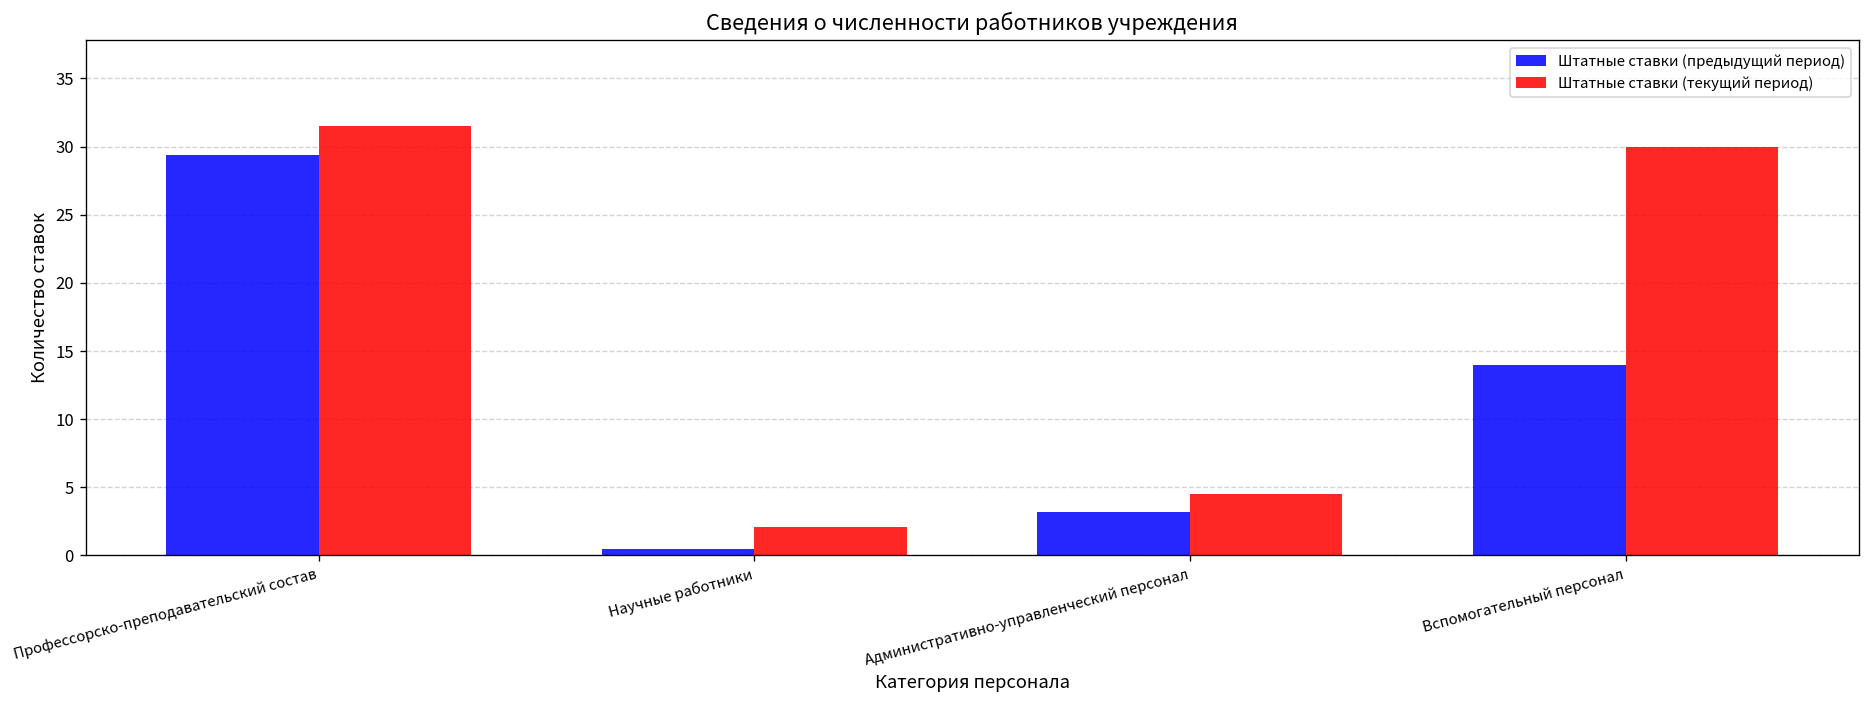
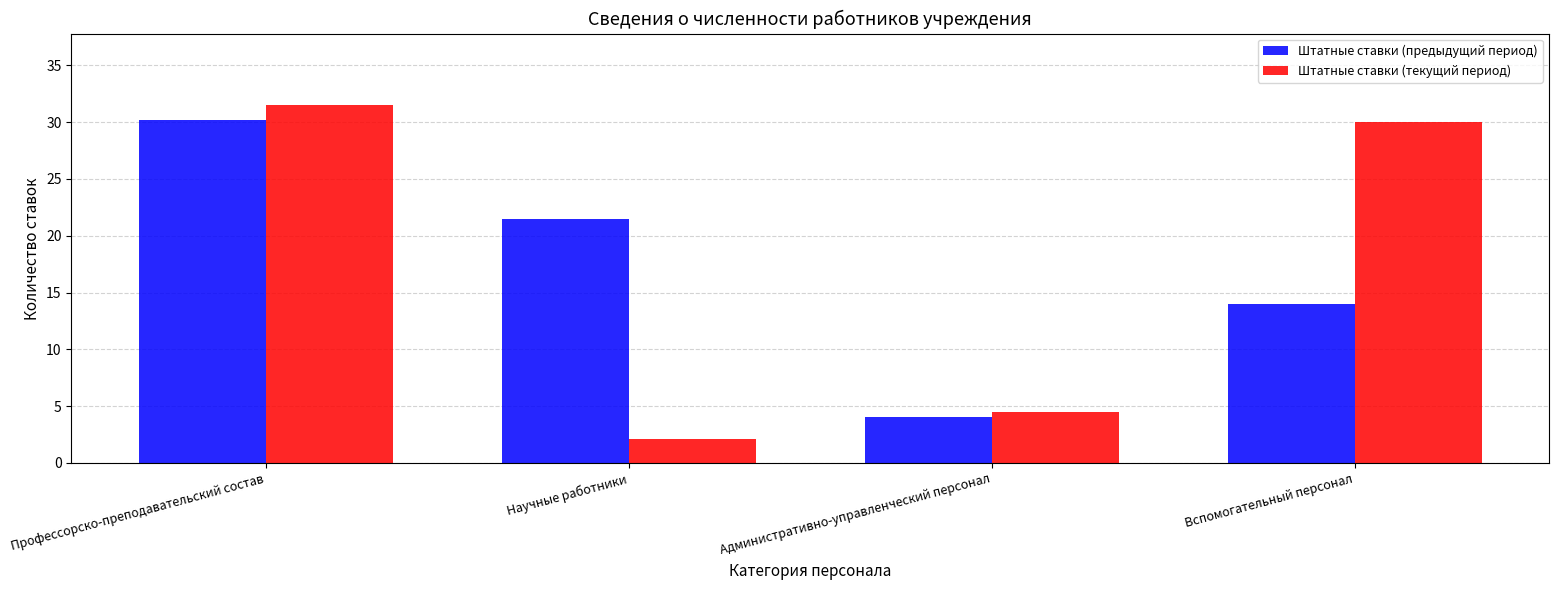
Штатные ставки (предыдущий период), Профессорско-преподавательский состав: 29.4 -> 30.2
Штатные ставки (предыдущий период), Научные работники: 0.5 -> 21.5
Штатные ставки (предыдущий период), Административно-управленческий персонал: 3.2 -> 4.0
